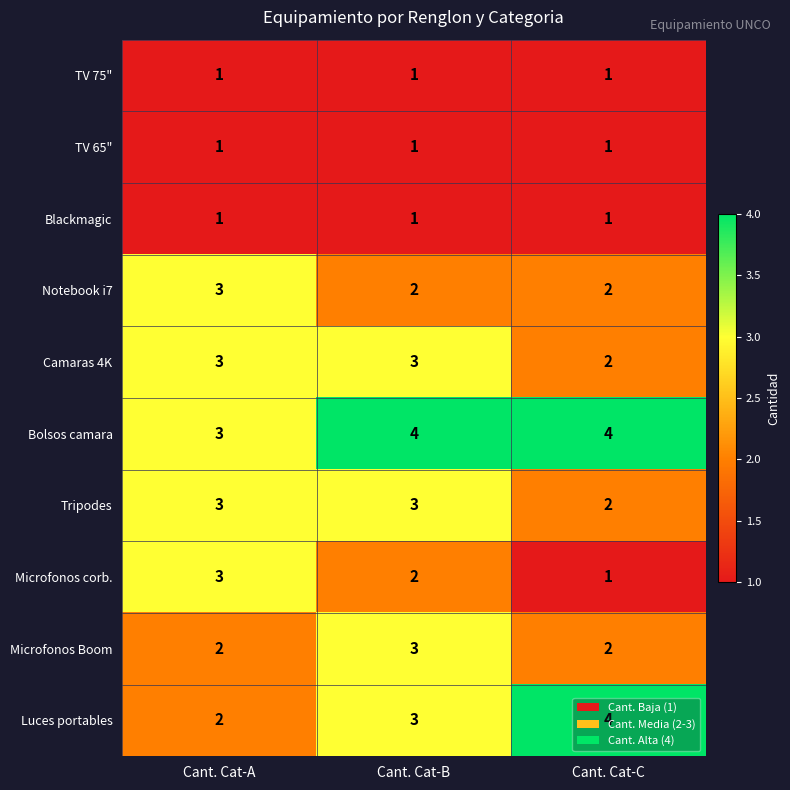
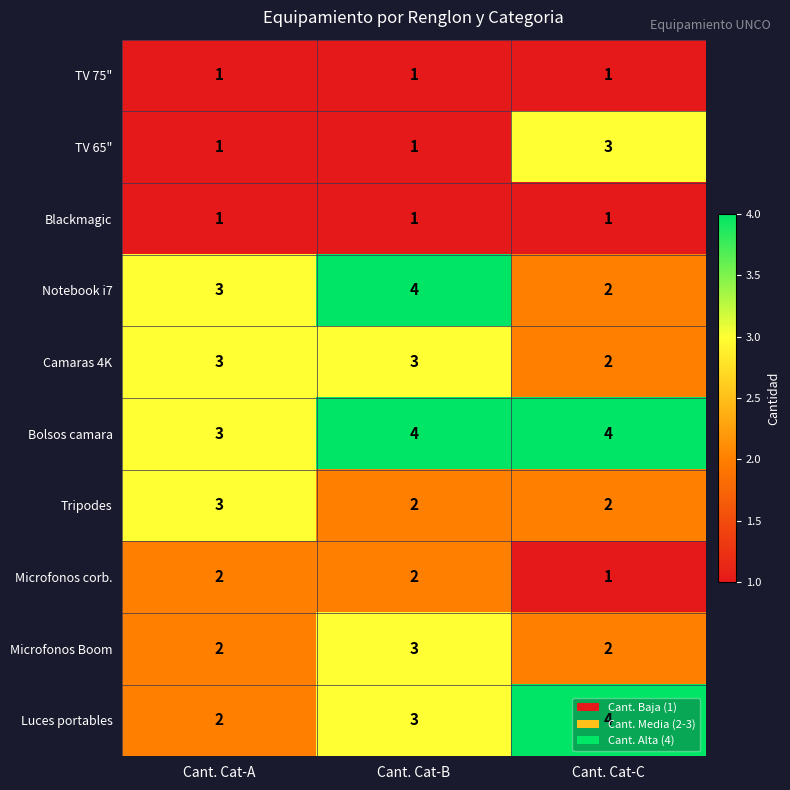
TV 65", Cant. Cat-C: 1 -> 3
Notebook i7, Cant. Cat-B: 2 -> 4
Tripodes, Cant. Cat-B: 3 -> 2
Microfonos corb., Cant. Cat-A: 3 -> 2
